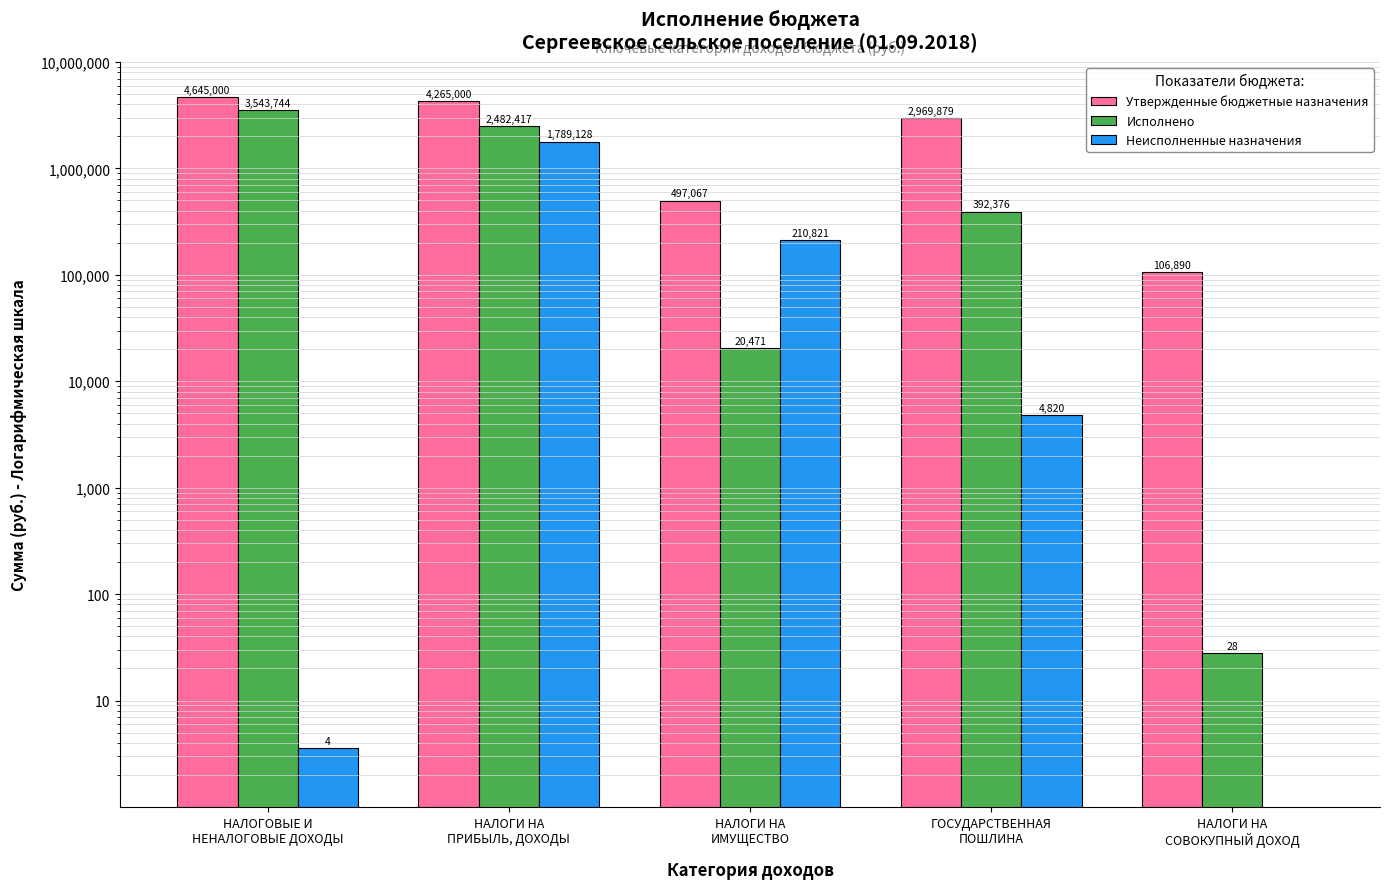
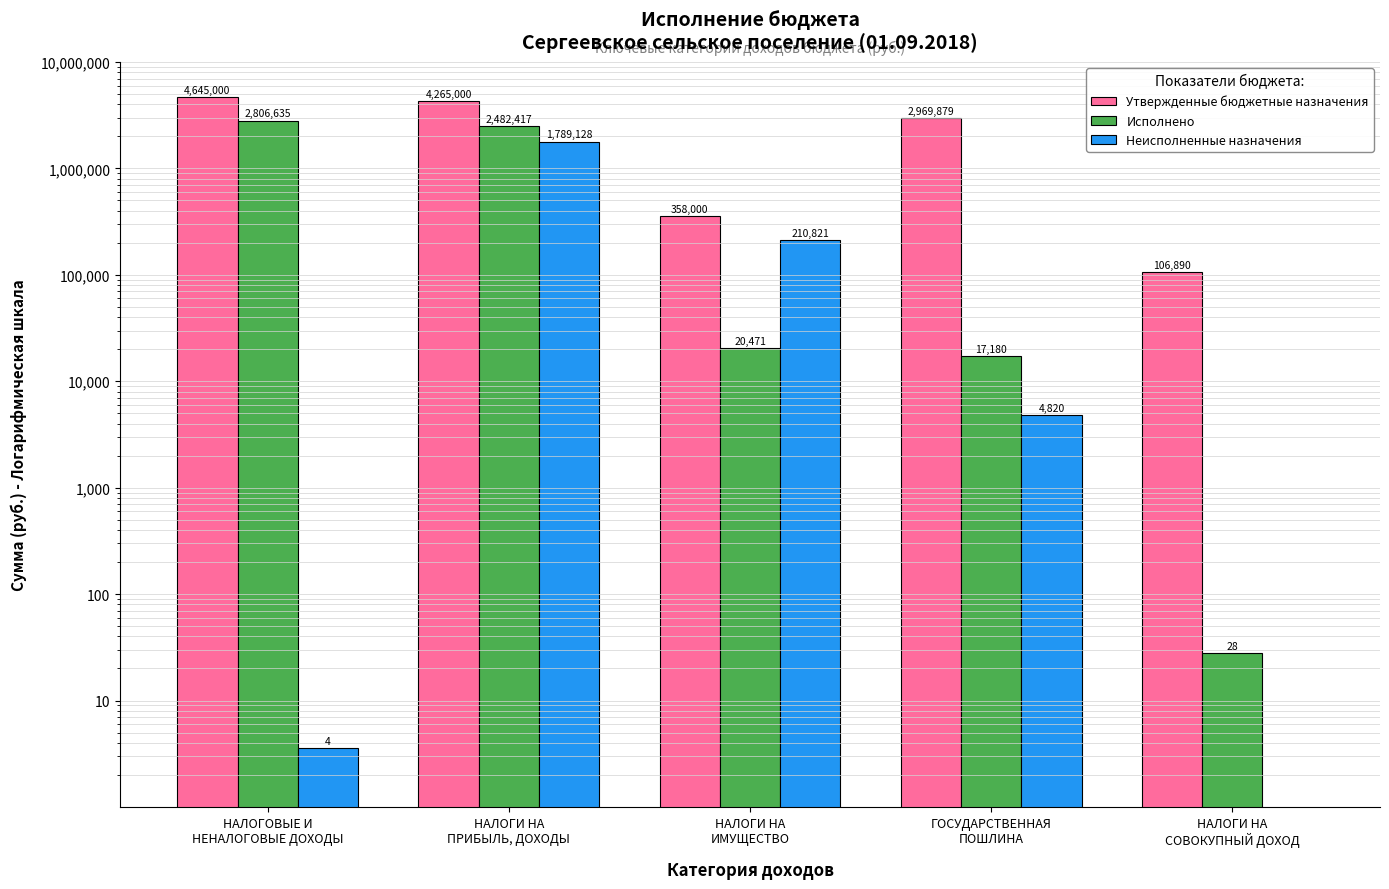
Исполнено, НАЛОГОВЫЕ И НЕНАЛОГОВЫЕ ДОХОДЫ: 3,543,744 -> 2,806,635
Утвержденные бюджетные назначения, НАЛОГИ НА ИМУЩЕСТВО: 497,067 -> 358,000
Исполнено, ГОСУДАРСТВЕННАЯ ПОШЛИНА: 392,376 -> 17,180
